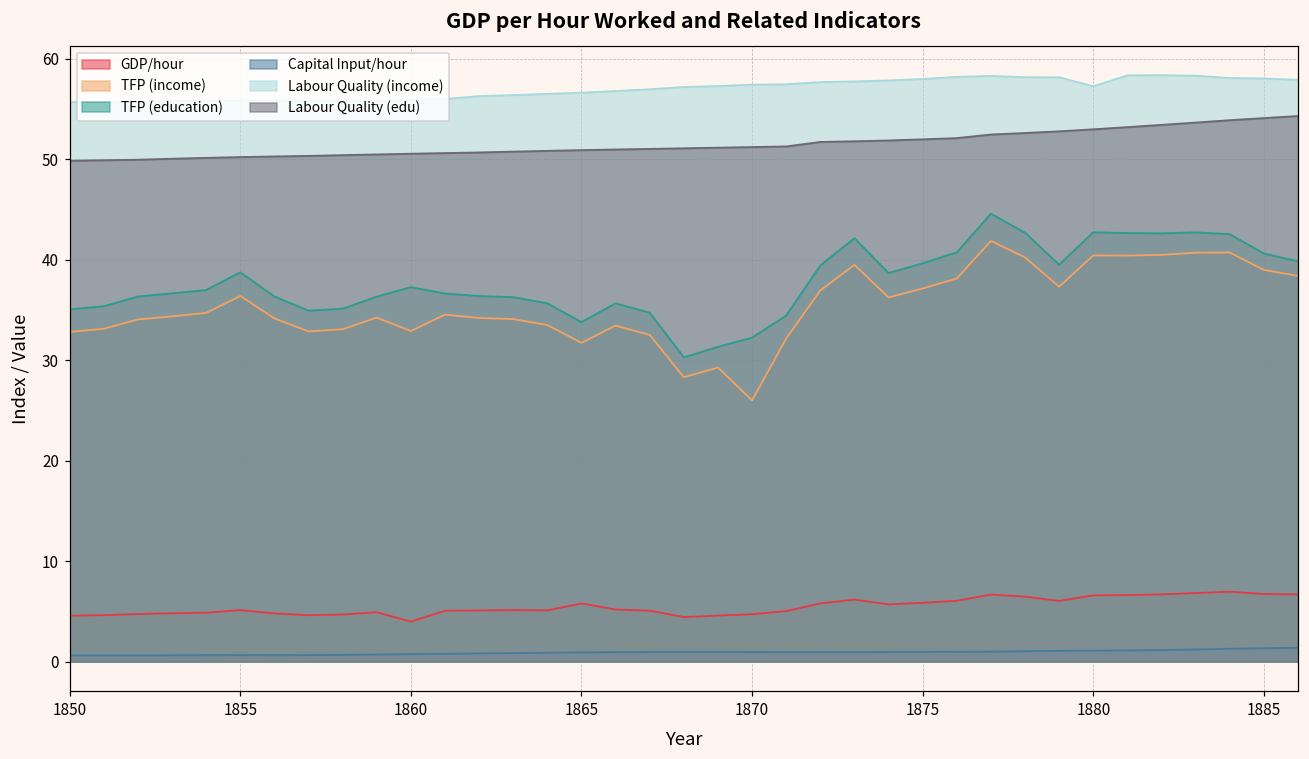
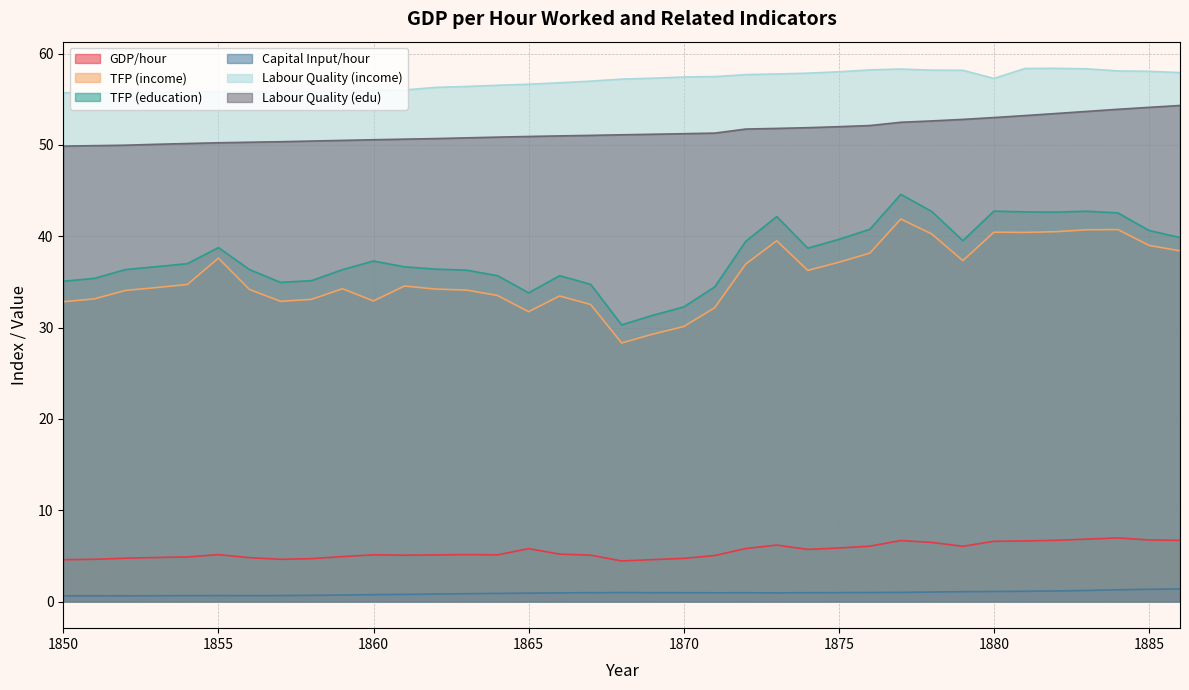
TFP (income), 1855: 36 -> 38
GDP/hour, 1860: 4 -> 5
TFP (income), 1870: 26 -> 30
